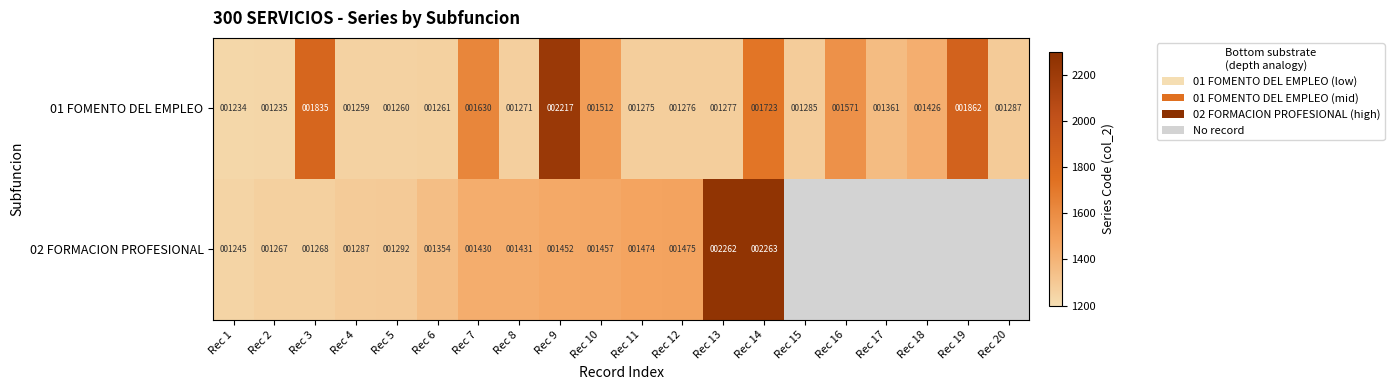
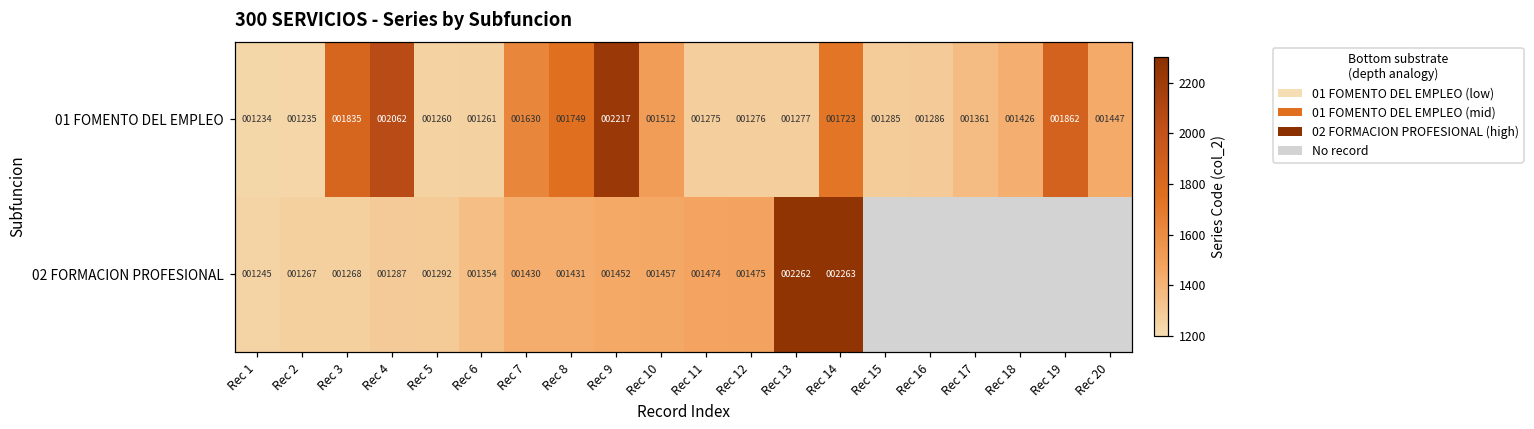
01 FOMENTO DEL EMPLEO, Rec 4: 001259 -> 002062
01 FOMENTO DEL EMPLEO, Rec 8: 001271 -> 001749
01 FOMENTO DEL EMPLEO, Rec 16: 001571 -> 001286
01 FOMENTO DEL EMPLEO, Rec 20: 001287 -> 001447
